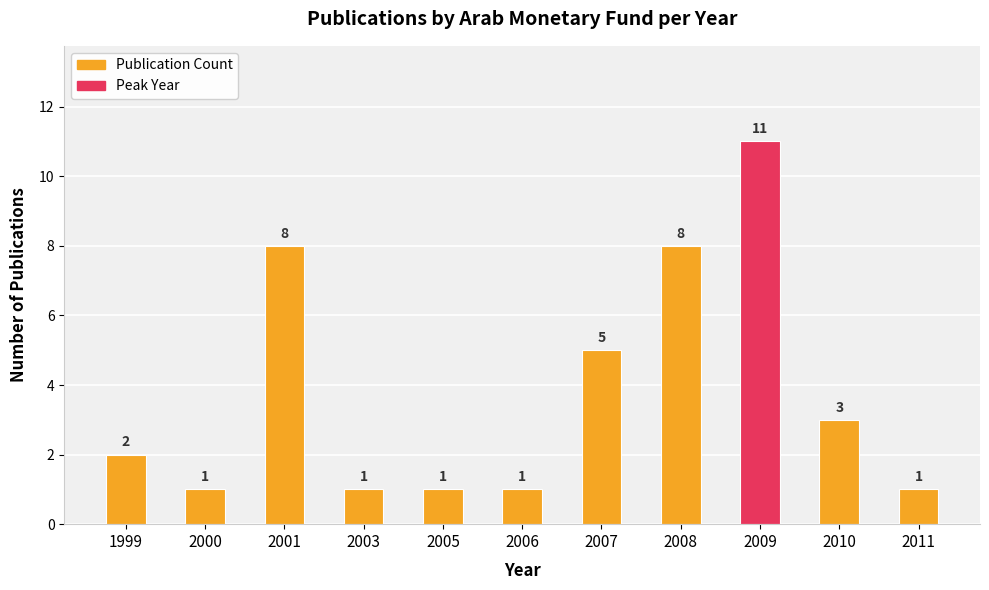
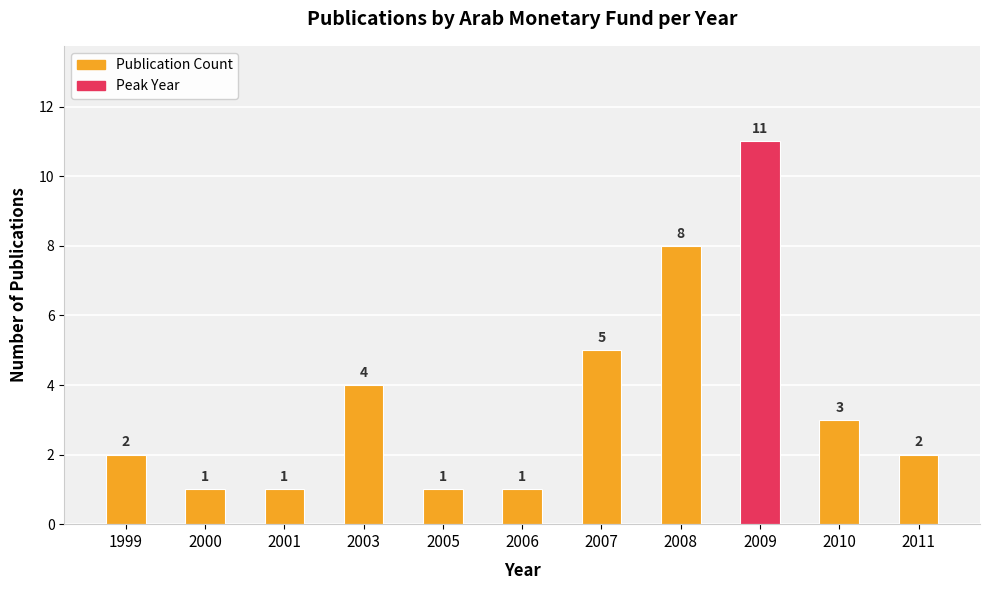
Publication Count, 2001: 8 -> 1
Publication Count, 2003: 1 -> 4
Publication Count, 2011: 1 -> 2
